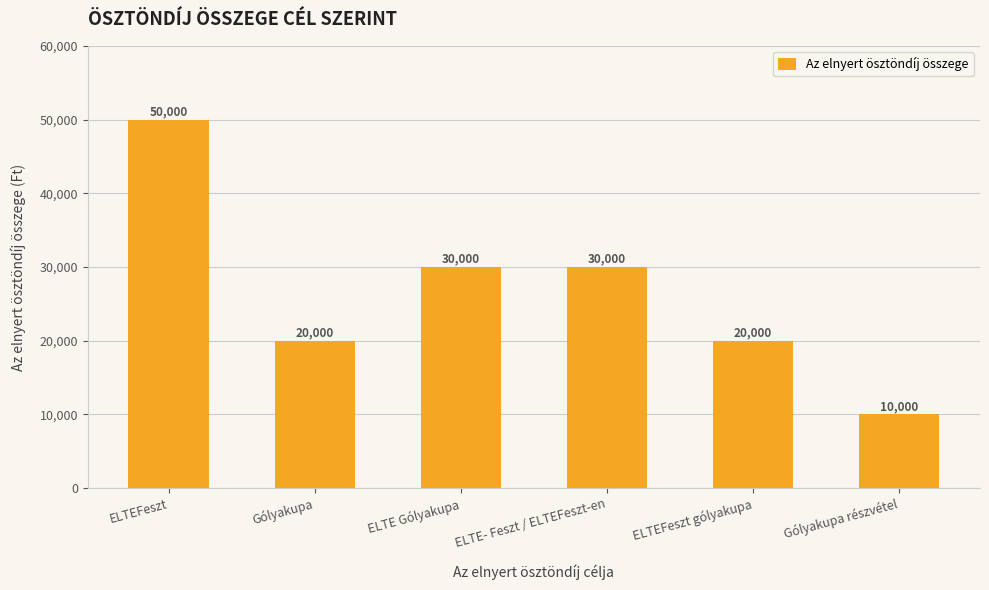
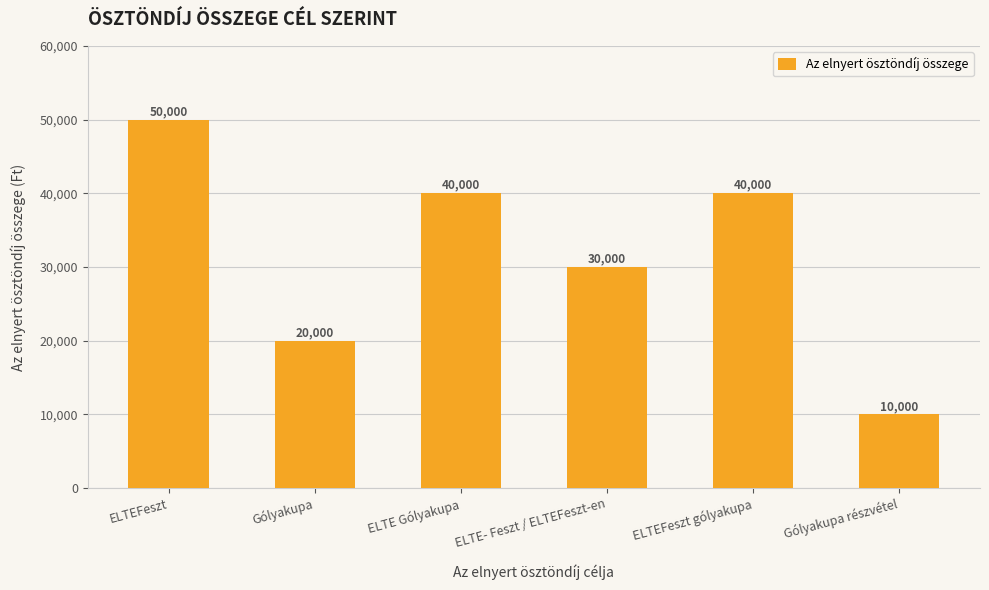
ELTE Gólyakupa: 30,000 -> 40,000
ELTEFeszt gólyakupa: 20,000 -> 40,000
